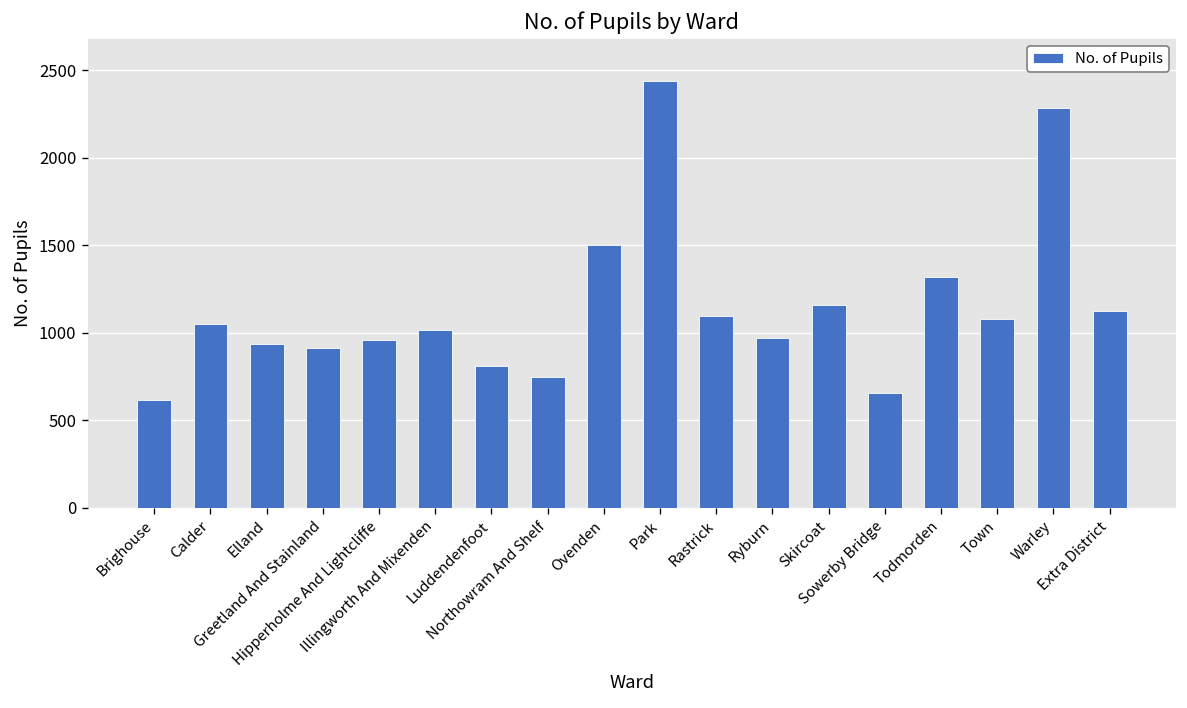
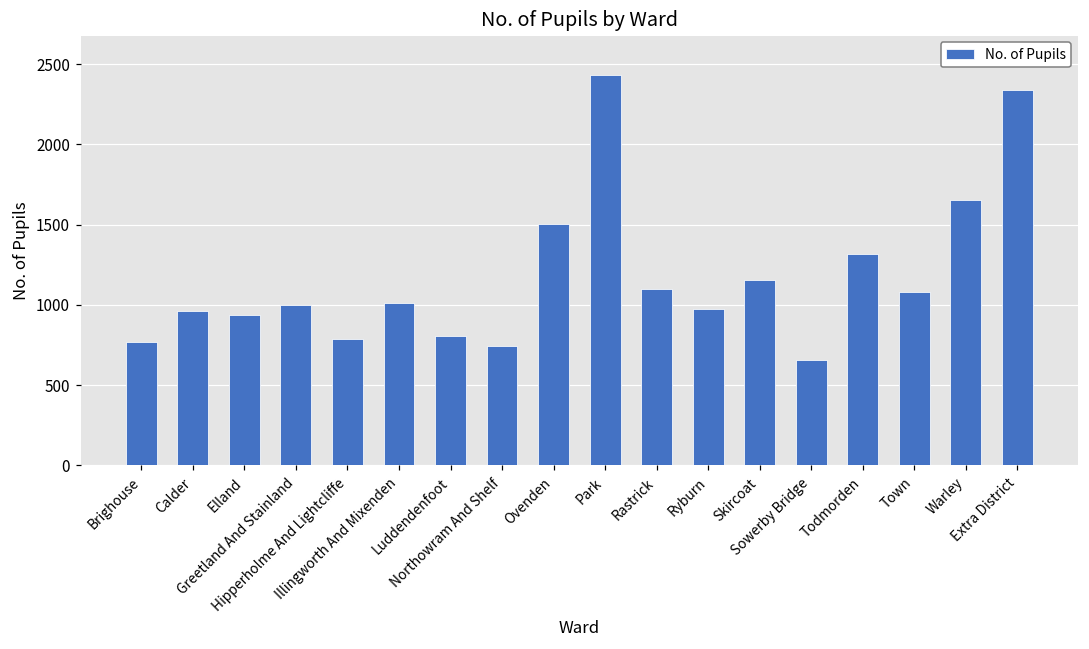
Brighouse: 610 -> 770
Calder: 1050 -> 960
Greetland And Stainland: 920 -> 1000
Hipperholme And Lightcliffe: 960 -> 790
Warley: 2280 -> 1650
Extra District: 1130 -> 2340
